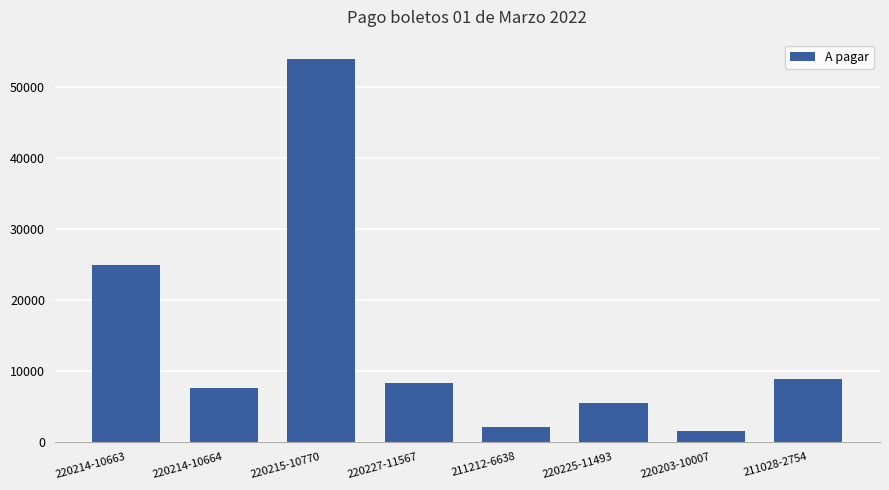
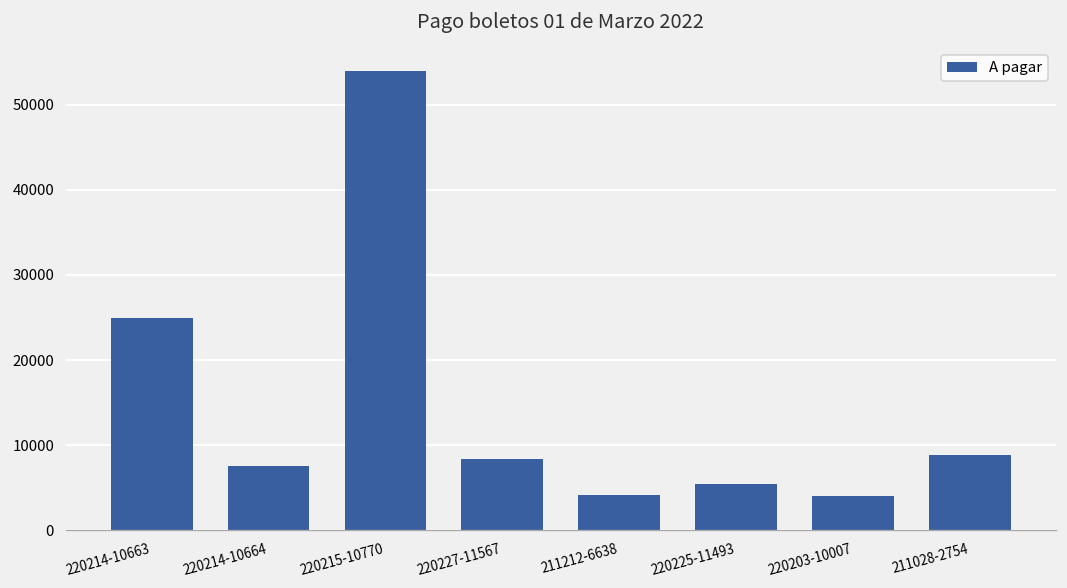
211212-6638: 2000 -> 4000
220203-10007: 2000 -> 4000
